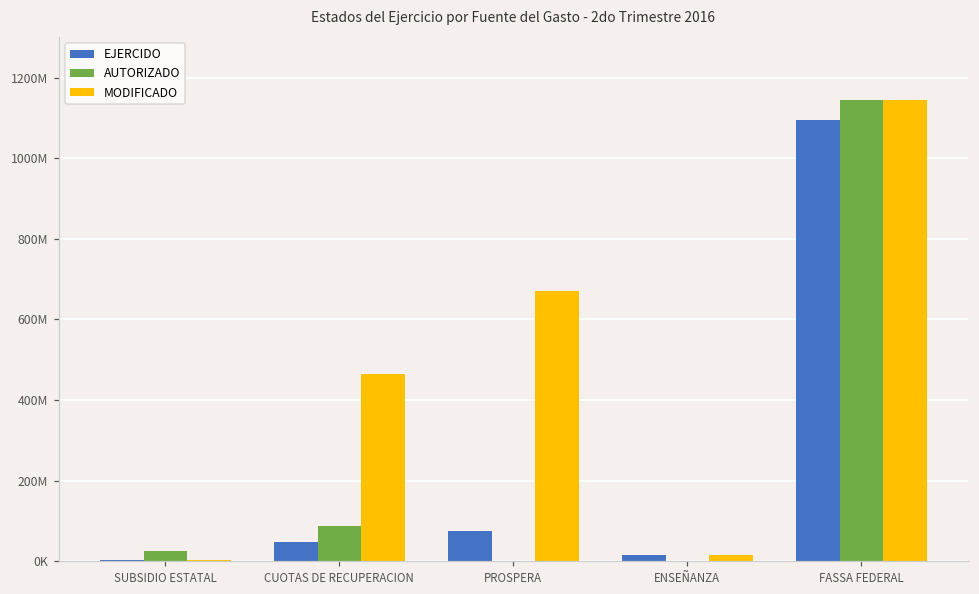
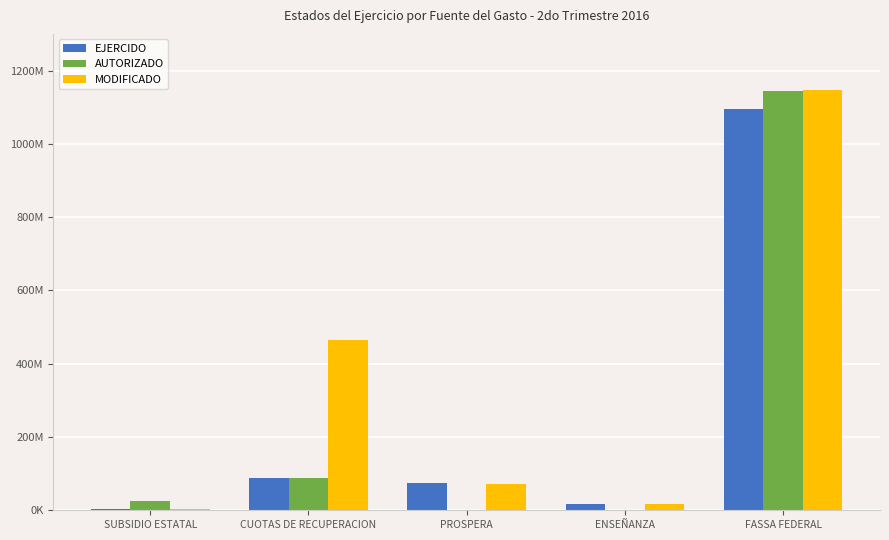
EJERCIDO, CUOTAS DE RECUPERACION: 50000000 -> 90000000
MODIFICADO, PROSPERA: 670000000 -> 70000000
